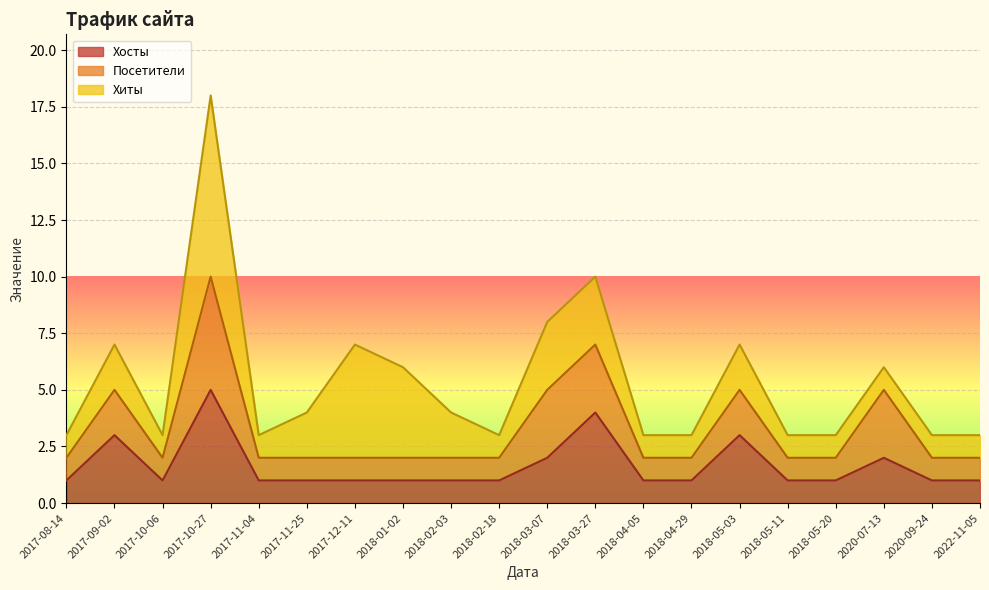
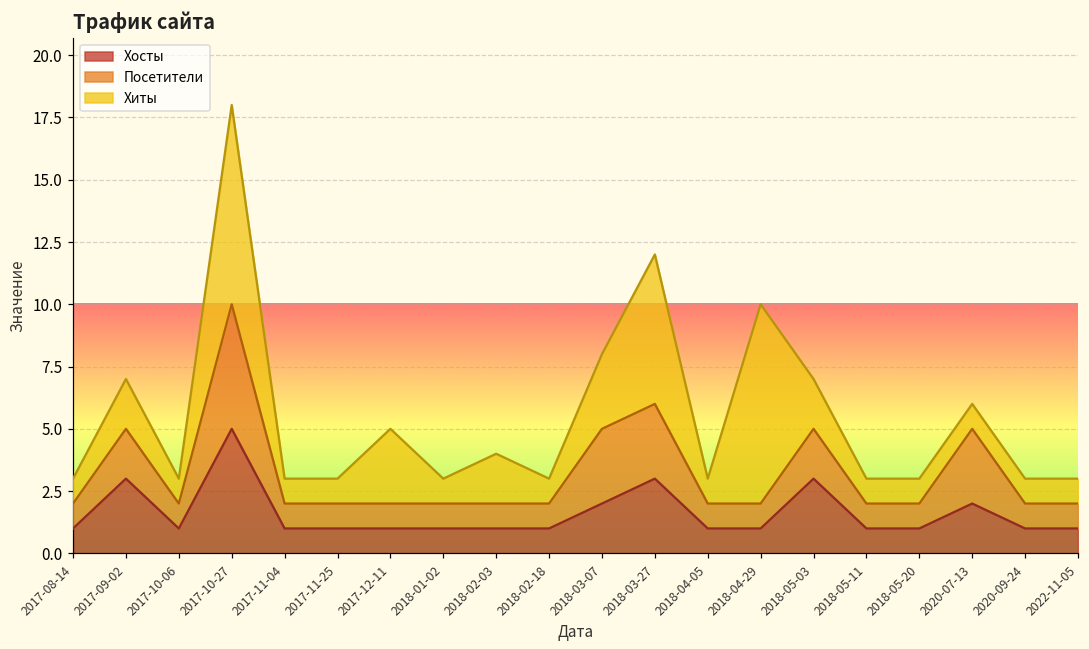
Хиты, 2017-11-25: 2 -> 1
Хиты, 2017-12-11: 5 -> 3
Хиты, 2018-01-02: 4 -> 1
Хосты, 2018-03-27: 4 -> 3
Хиты, 2018-03-27: 3 -> 6
Хиты, 2018-04-29: 1 -> 8
